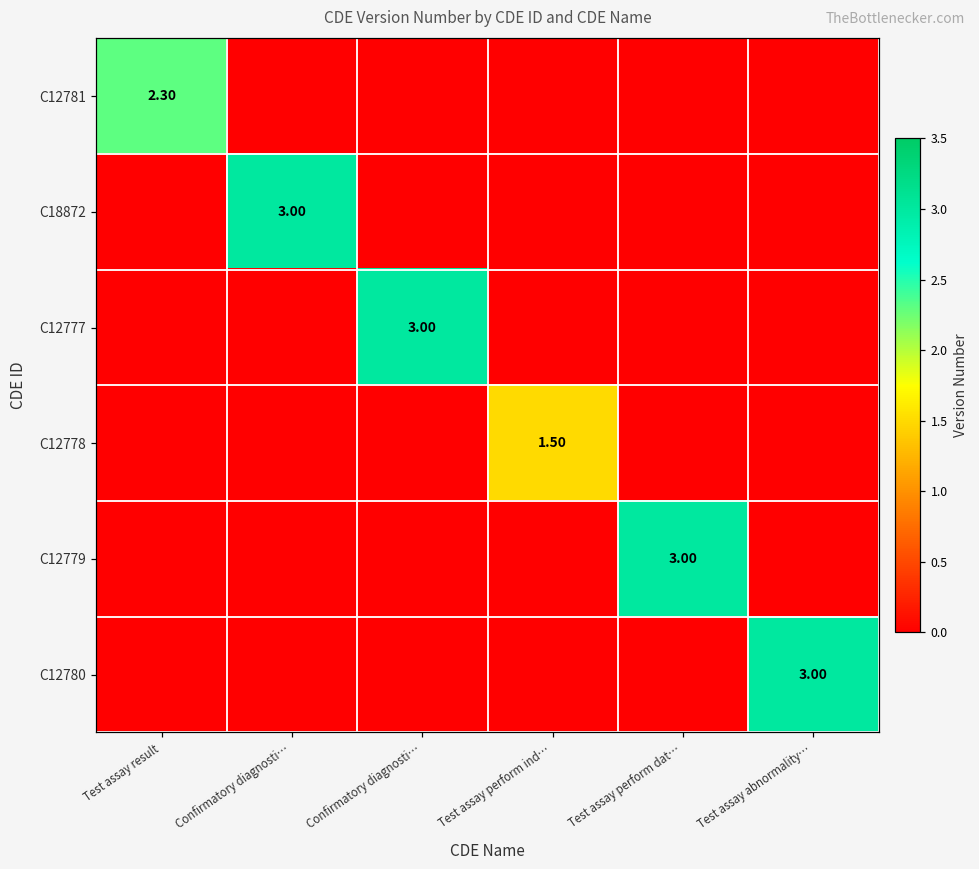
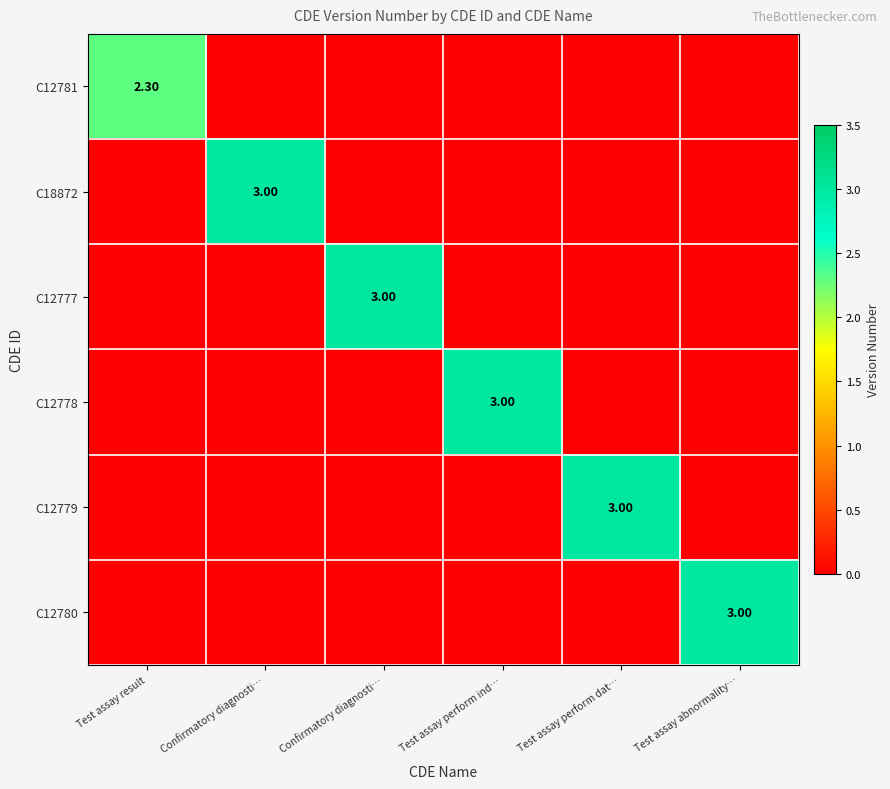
C12778, Test assay perform ind…: 1.50 -> 3.00
